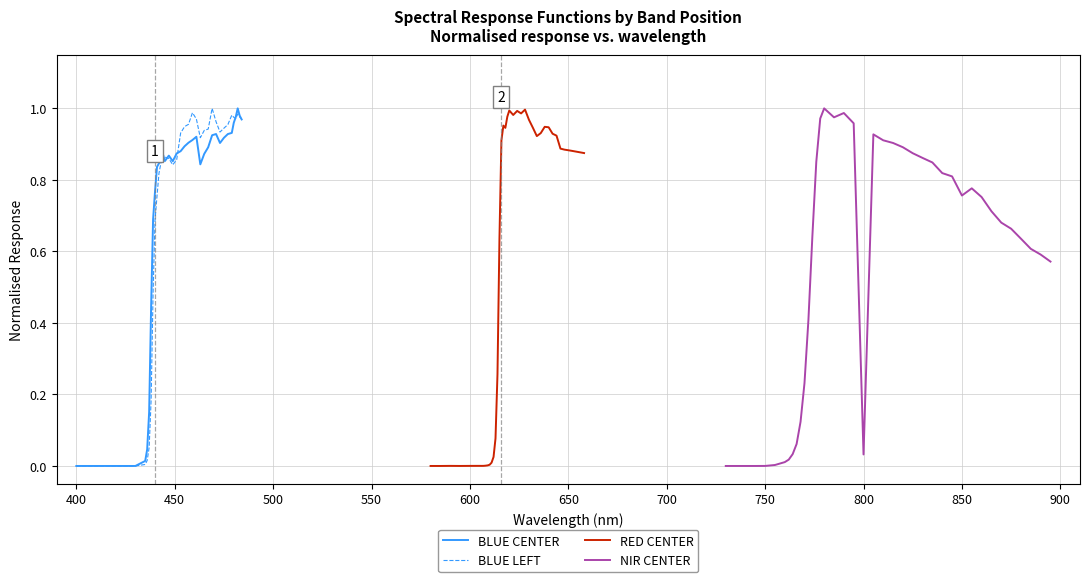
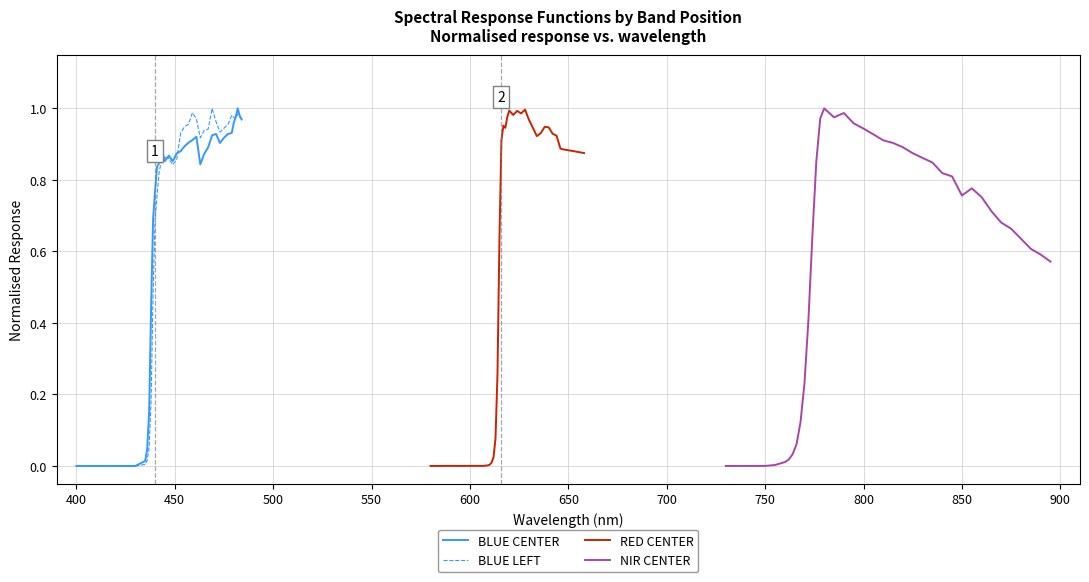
NIR CENTER, 800: 0.03 -> 0.94
